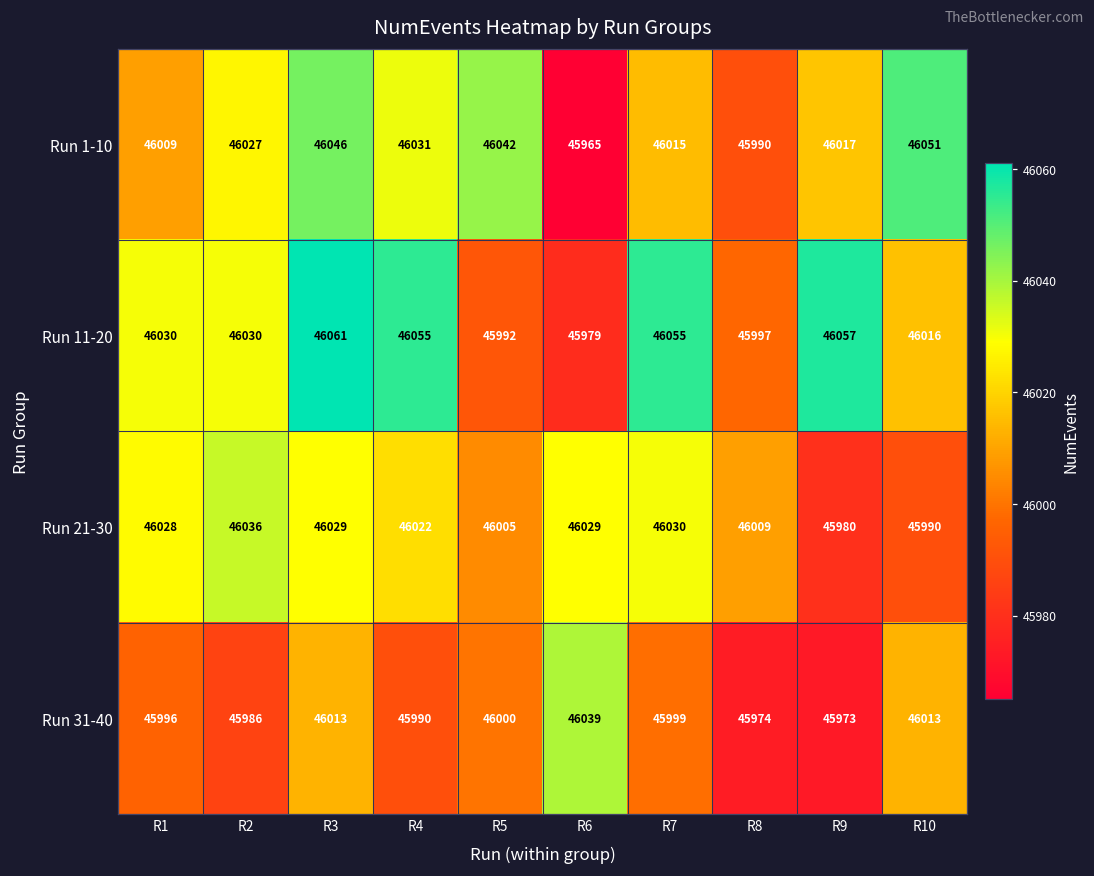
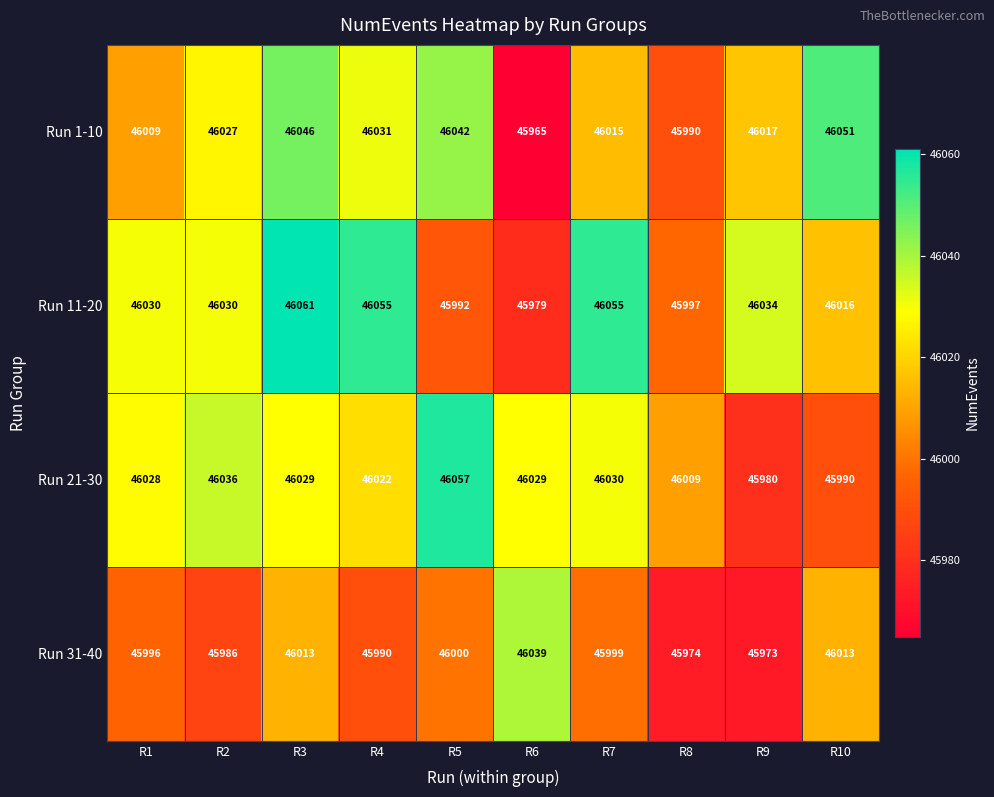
Run 11-20, R9: 46057 -> 46034
Run 21-30, R5: 46005 -> 46057
